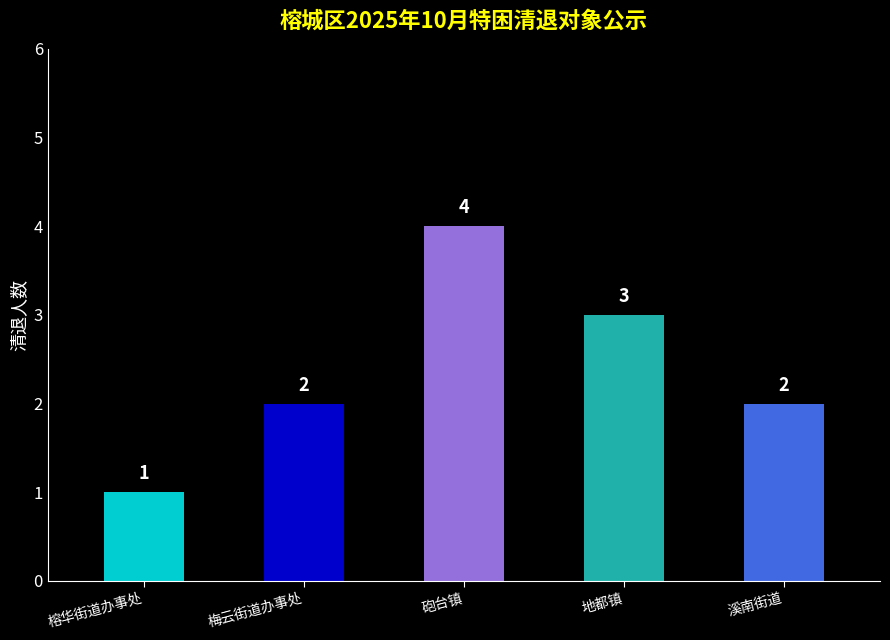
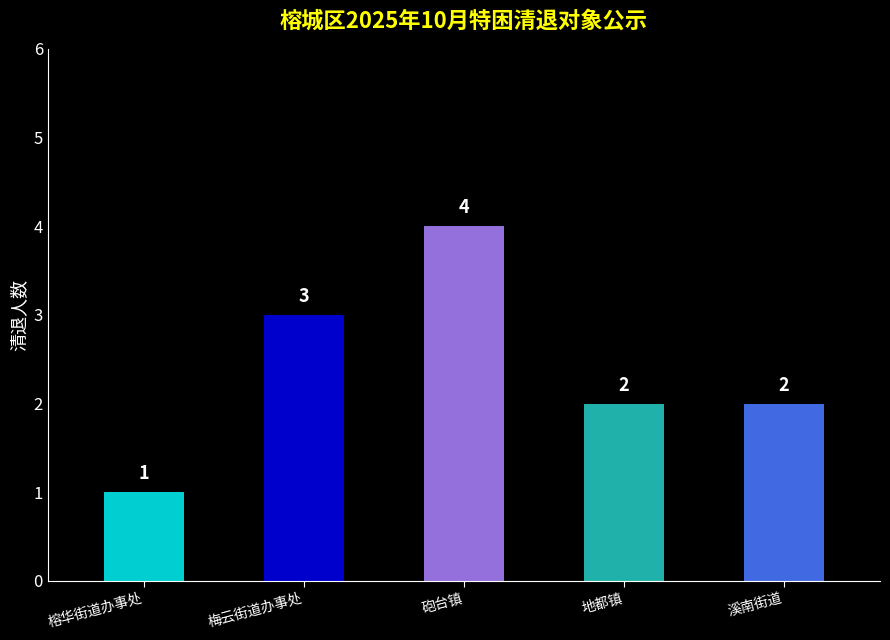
梅云街道办事处: 2 -> 3
地都镇: 3 -> 2
